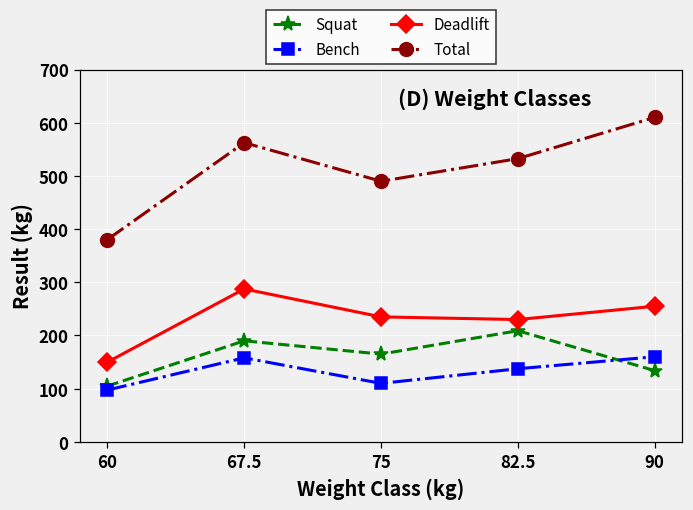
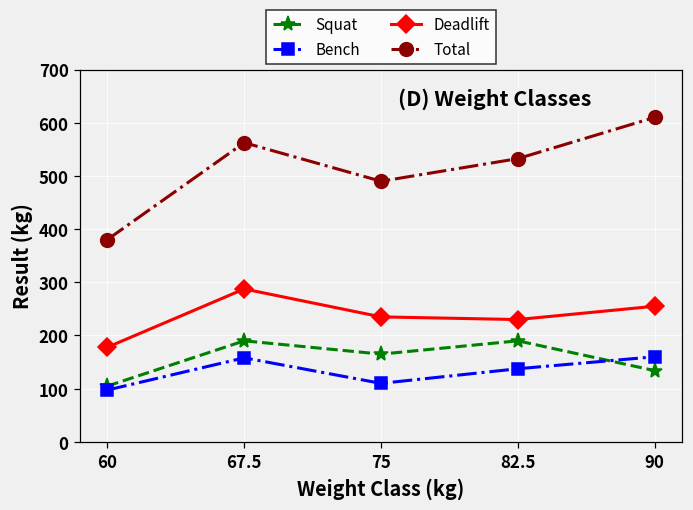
Deadlift, 60: 150 -> 180
Squat, 82.5: 210 -> 190
